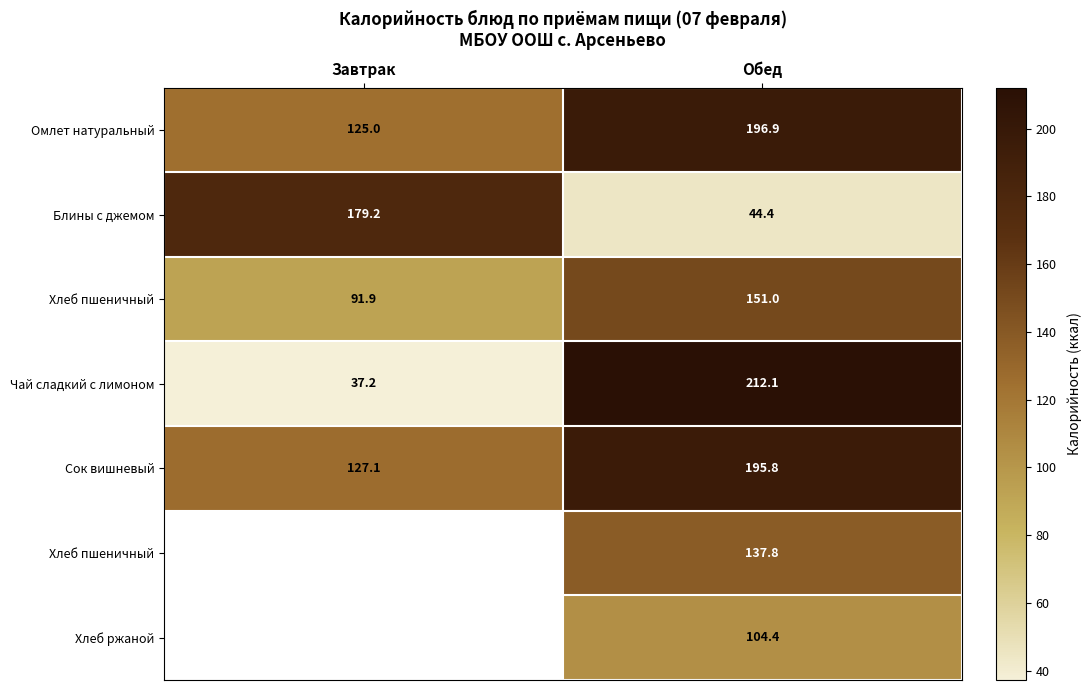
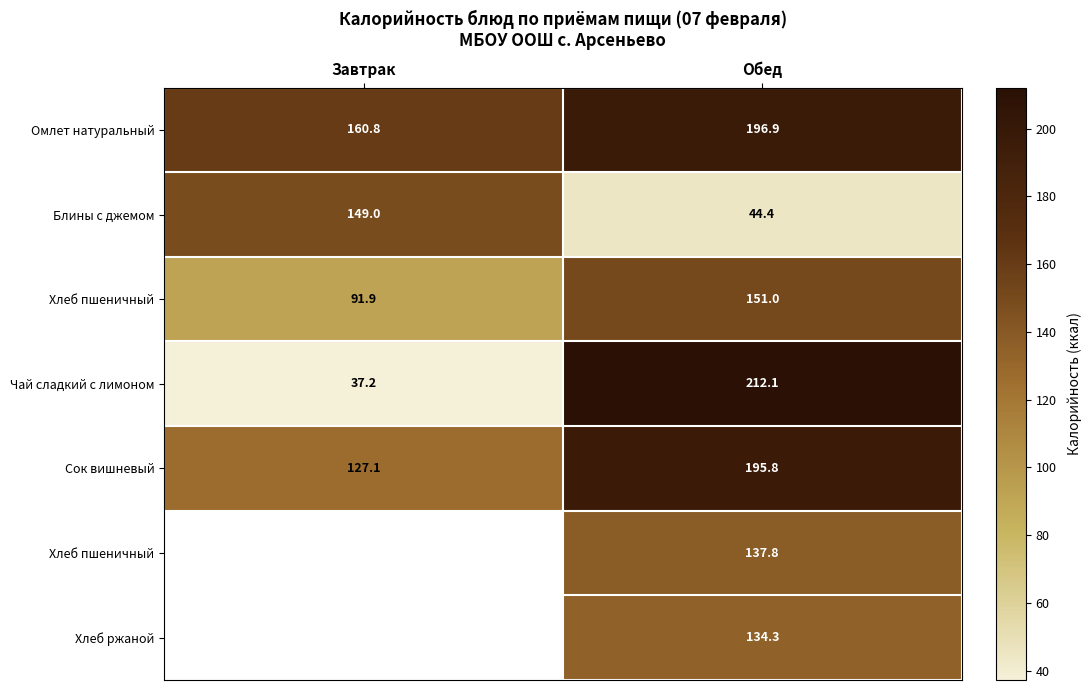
Омлет натуральный, Завтрак: 125.0 -> 160.8
Блины с джемом, Завтрак: 179.2 -> 149.0
Хлеб ржаной, Обед: 104.4 -> 134.3
